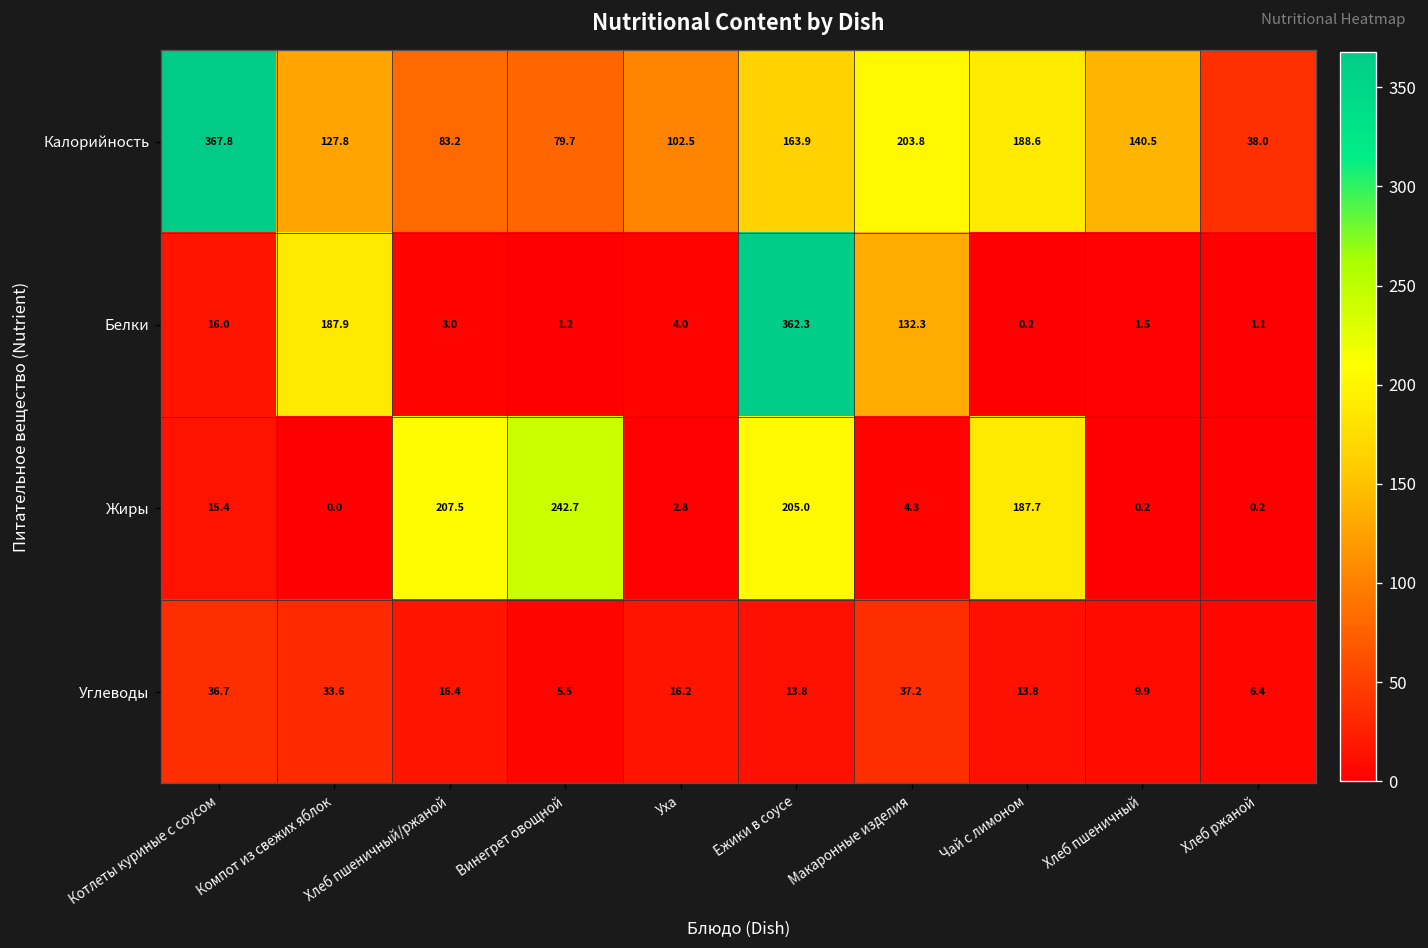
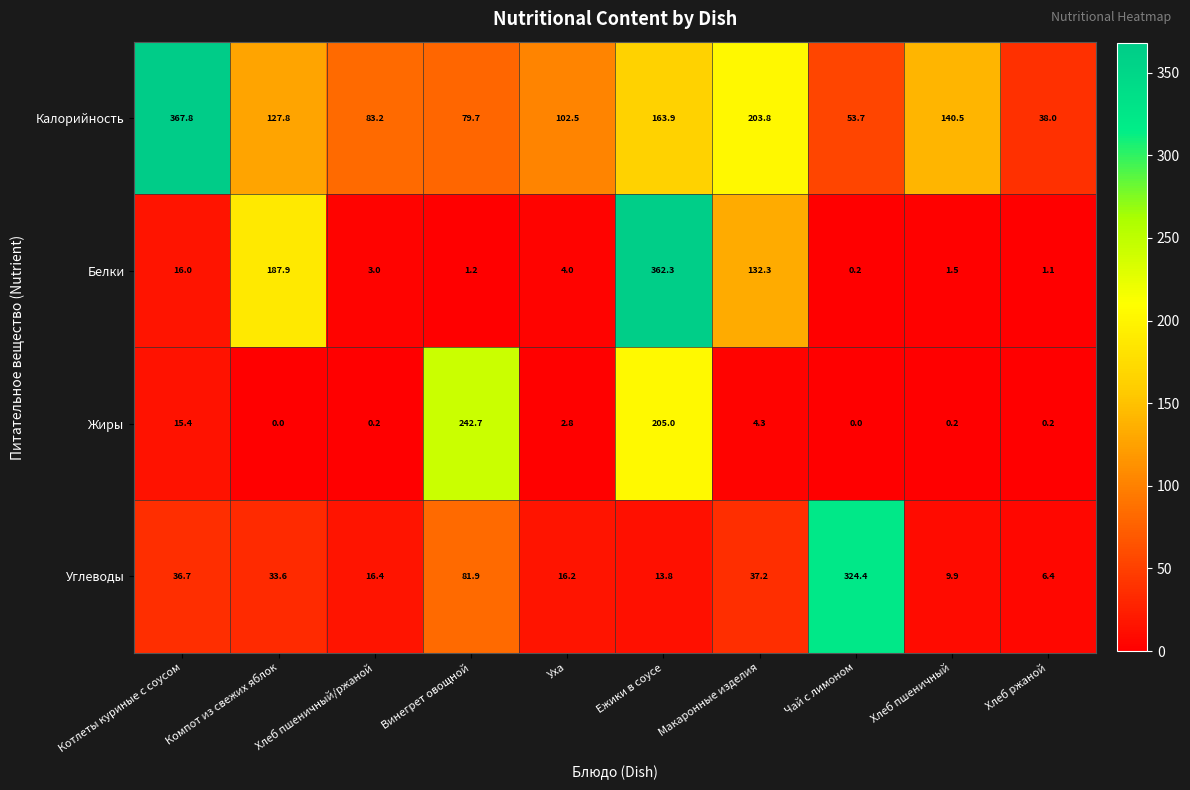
Калорийность, Чай с лимоном: 188.6 -> 53.7
Жиры, Хлеб пшеничный/ржаной: 207.5 -> 0.2
Жиры, Чай с лимоном: 187.7 -> 0.0
Углеводы, Винегрет овощной: 5.5 -> 81.9
Углеводы, Чай с лимоном: 13.8 -> 324.4
